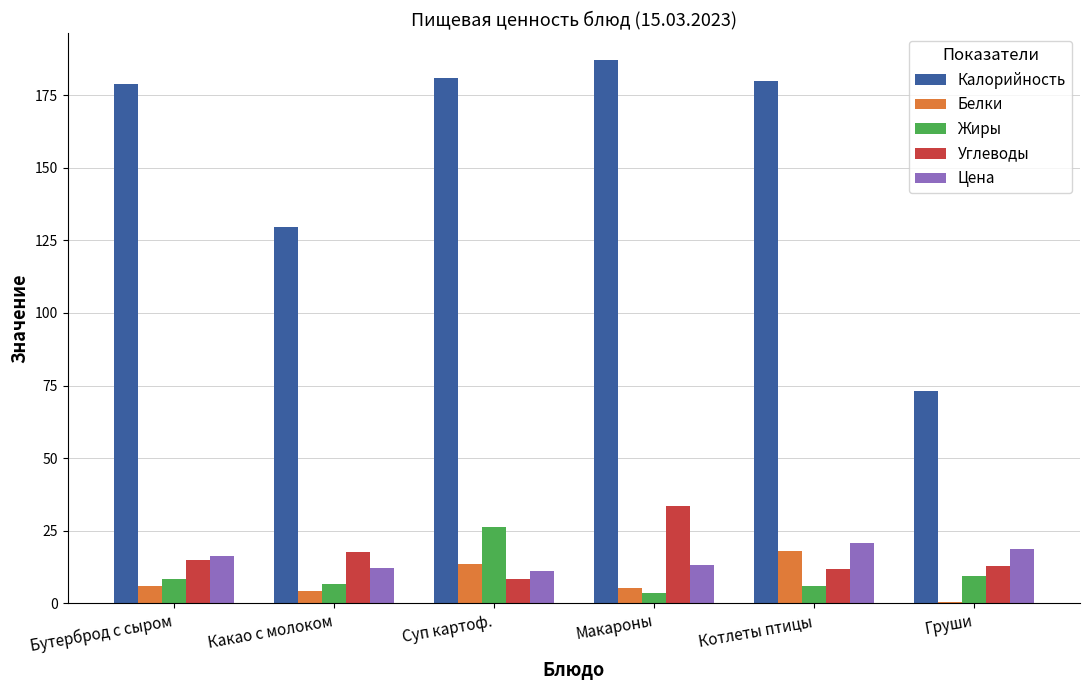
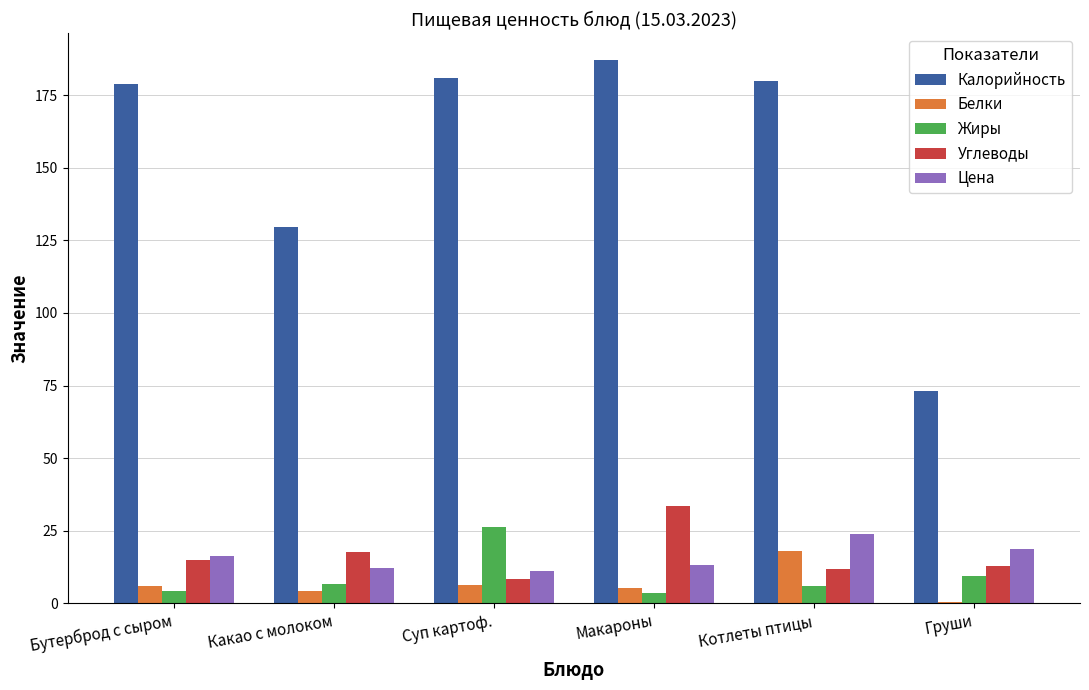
Жиры, Бутерброд с сыром: 8 -> 4
Белки, Суп картоф.: 14 -> 6
Цена, Котлеты птицы: 21 -> 24
